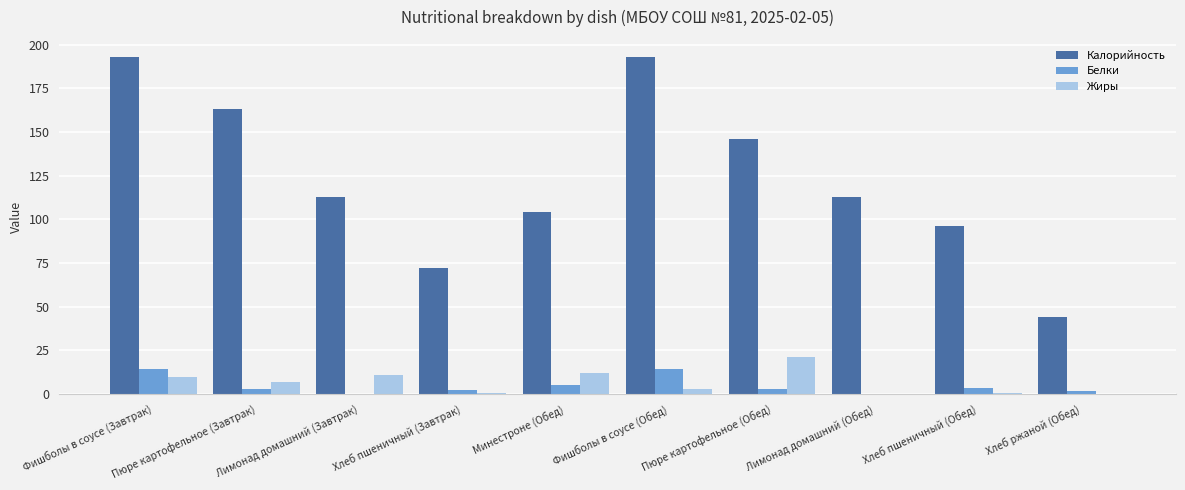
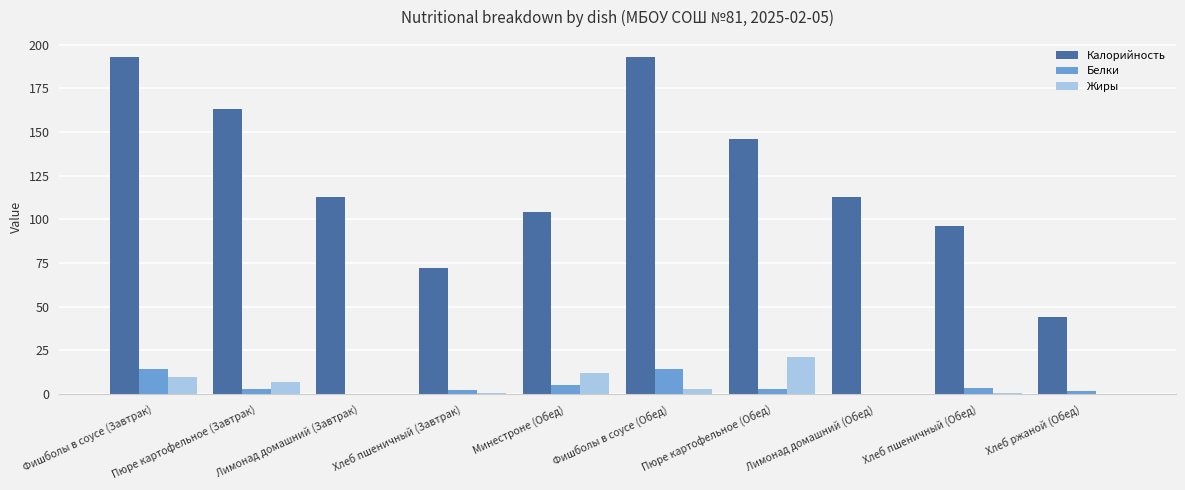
Жиры, Лимонад домашний (Завтрак): 11 -> 0
